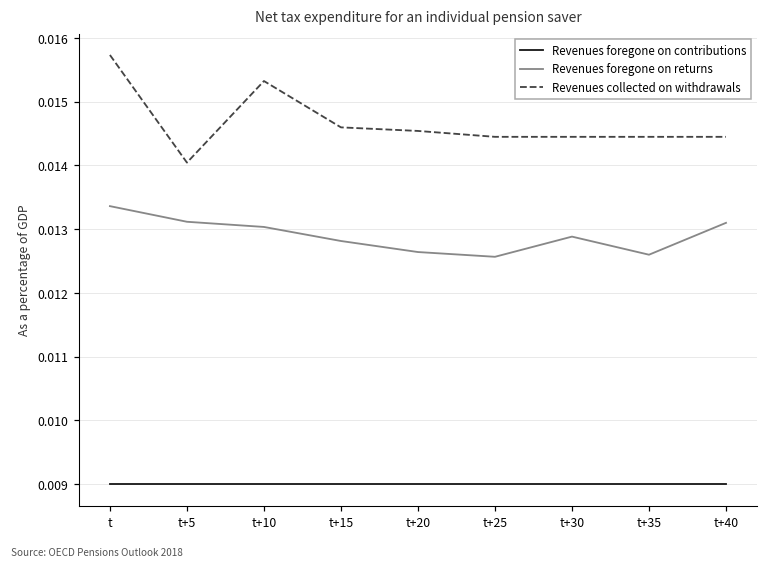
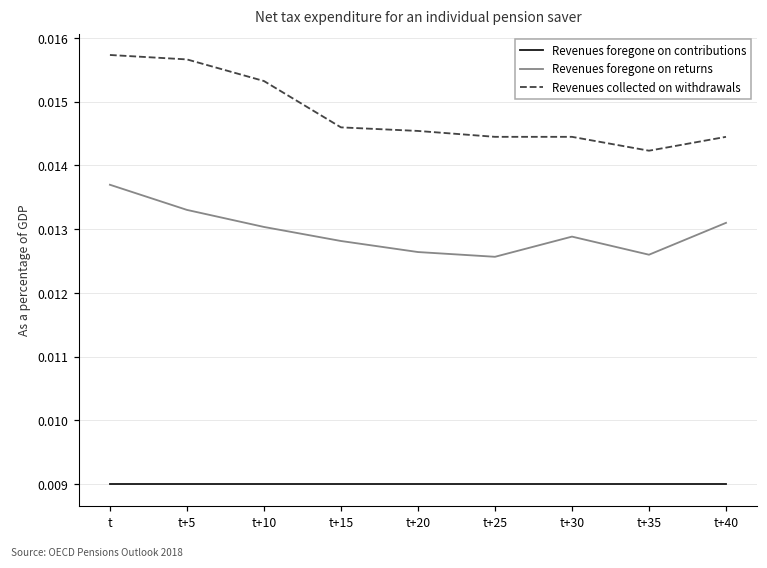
Revenues foregone on returns, t: 0.0134 -> 0.0137
Revenues foregone on returns, t+5: 0.0131 -> 0.0133
Revenues collected on withdrawals, t+5: 0.0140 -> 0.0157
Revenues collected on withdrawals, t+35: 0.0144 -> 0.0142
